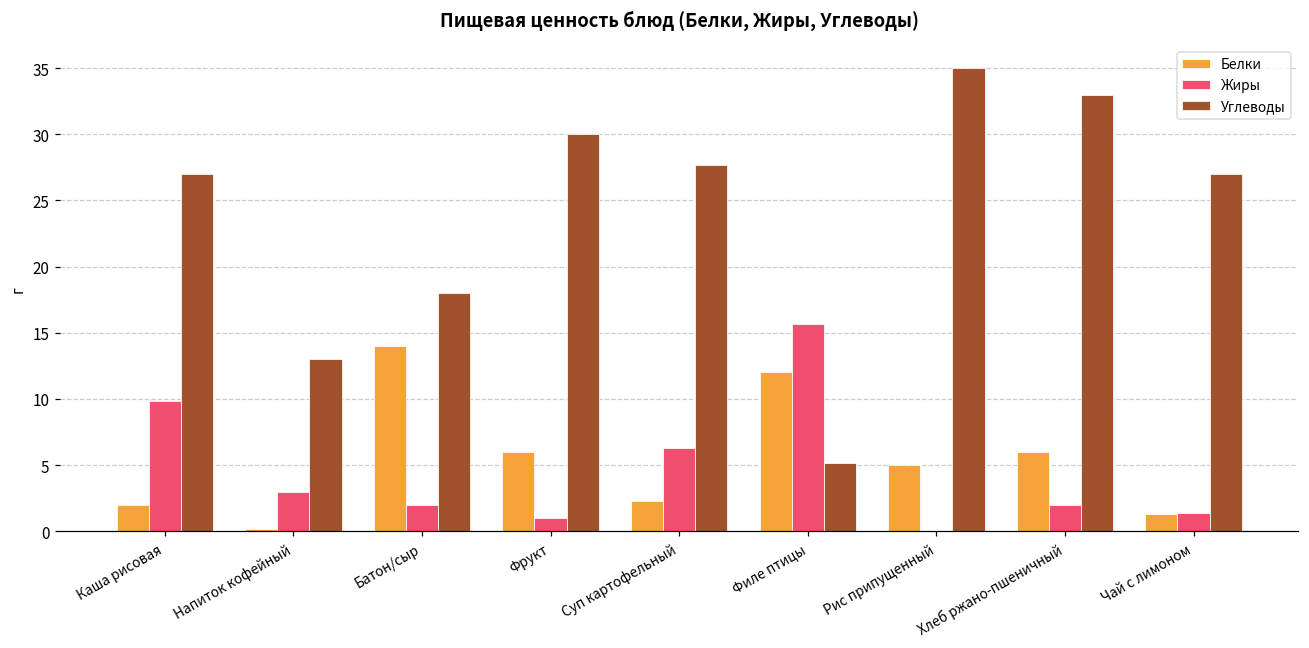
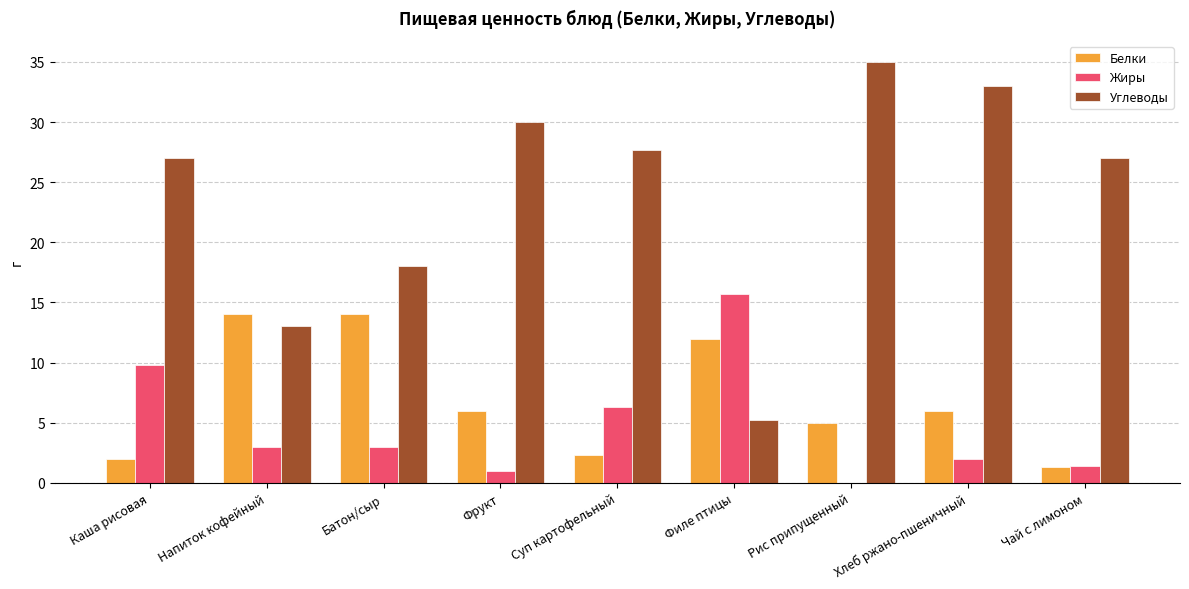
Белки, Напиток кофейный: 0.2 -> 14.0
Жиры, Батон/сыр: 2 -> 3
